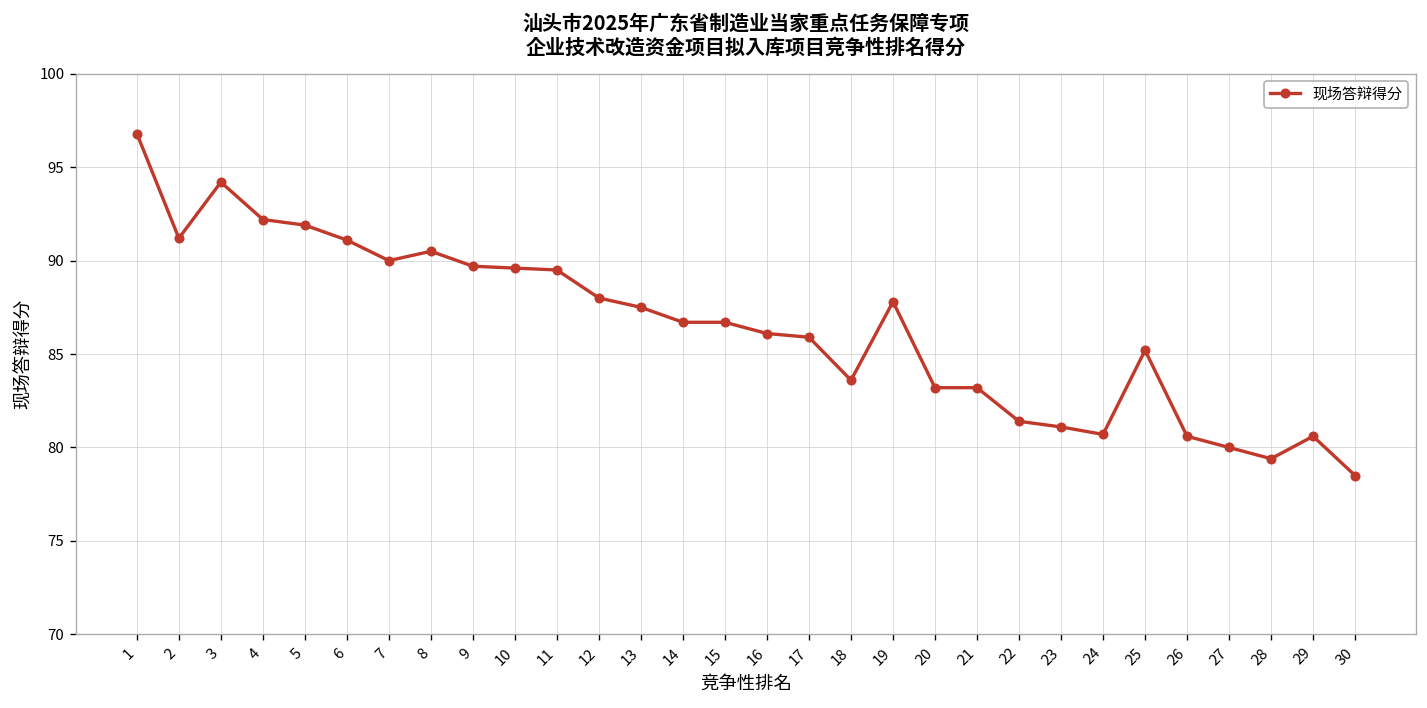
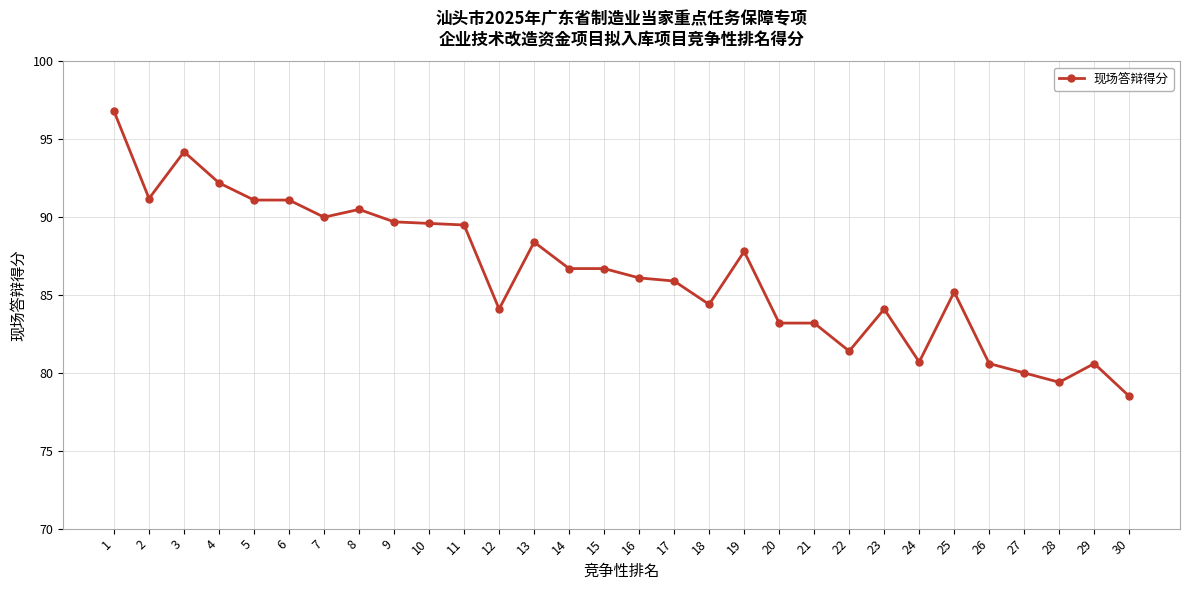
5: 91.9 -> 91.1
12: 88.0 -> 84.1
13: 87.5 -> 88.4
18: 83.6 -> 84.4
23: 81.1 -> 84.1
